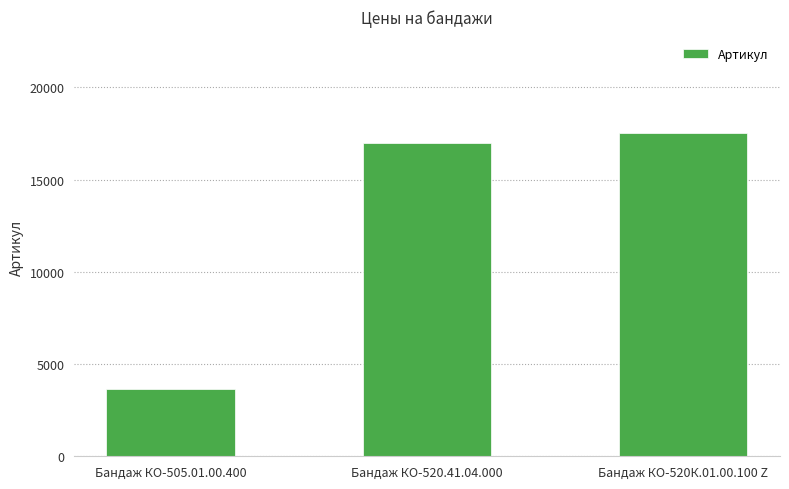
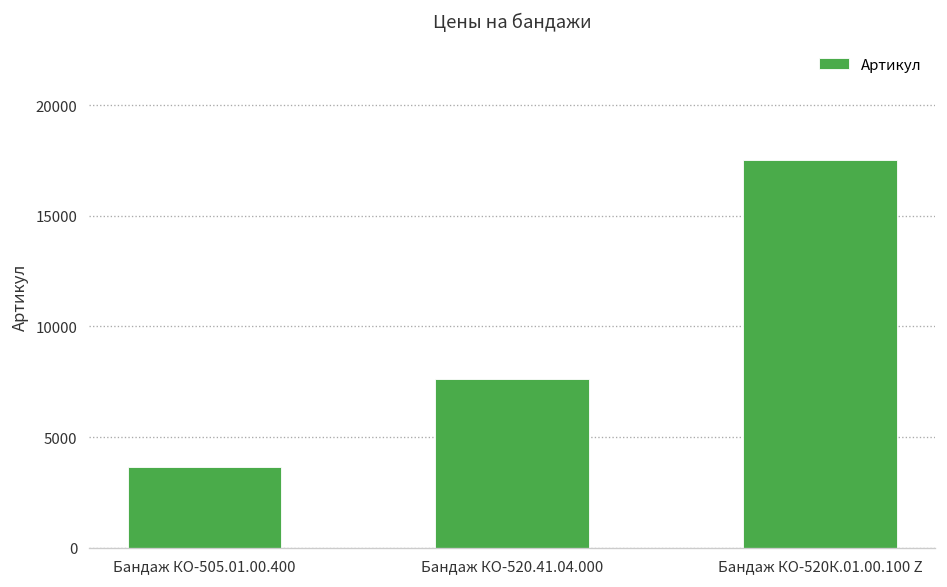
Бандаж КО-520.41.04.000: 17000 -> 7600
